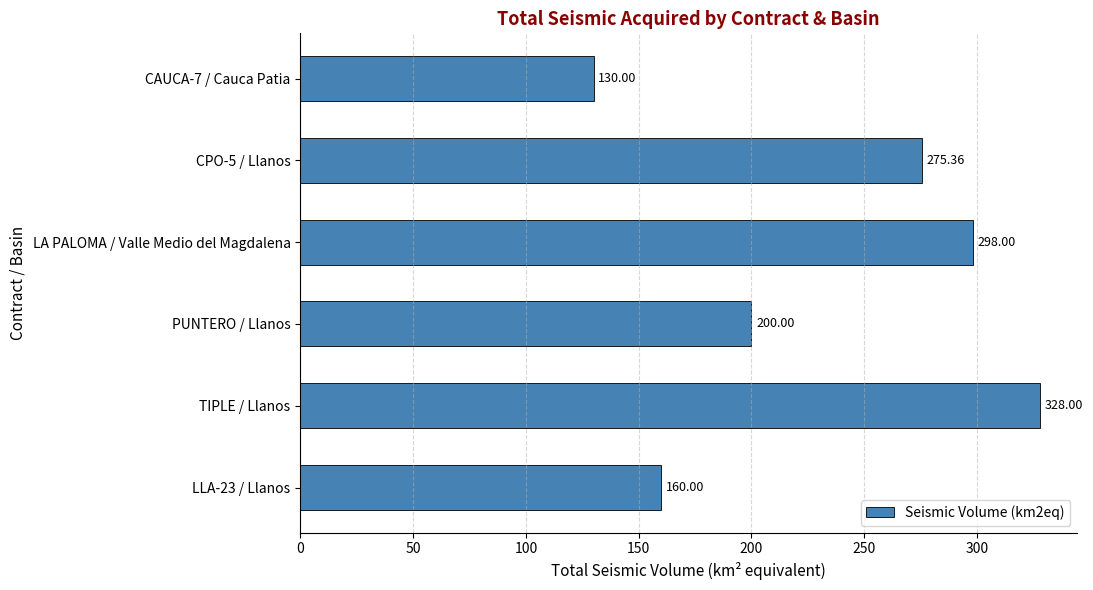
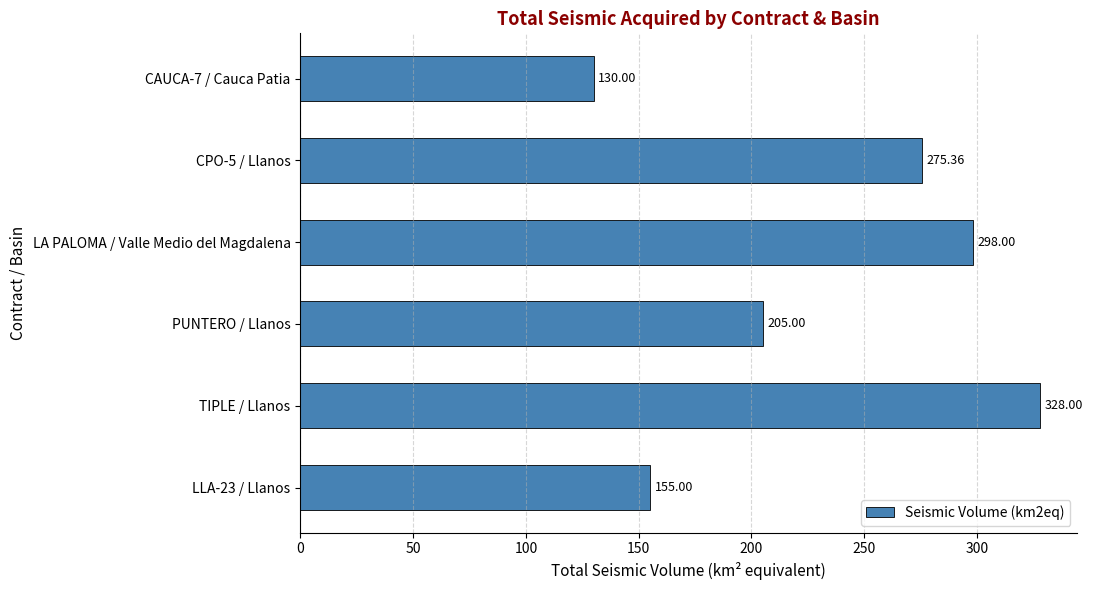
PUNTERO / Llanos: 200.00 -> 205.00
LLA-23 / Llanos: 160.00 -> 155.00
